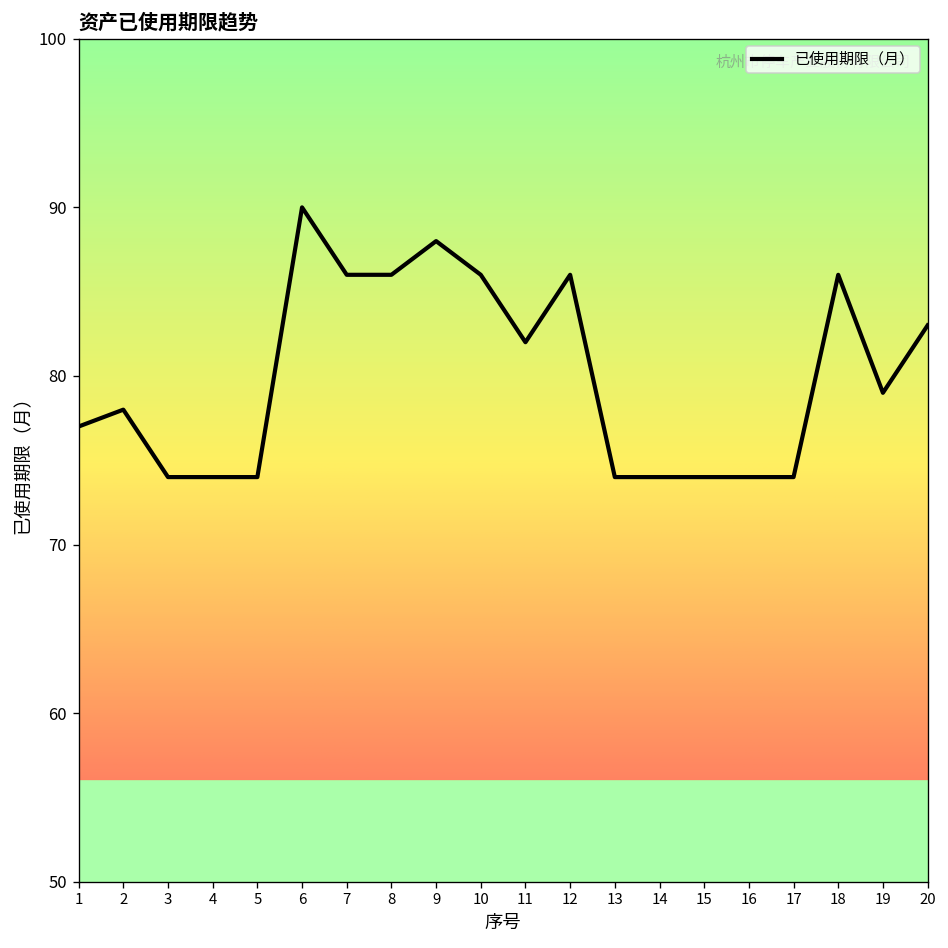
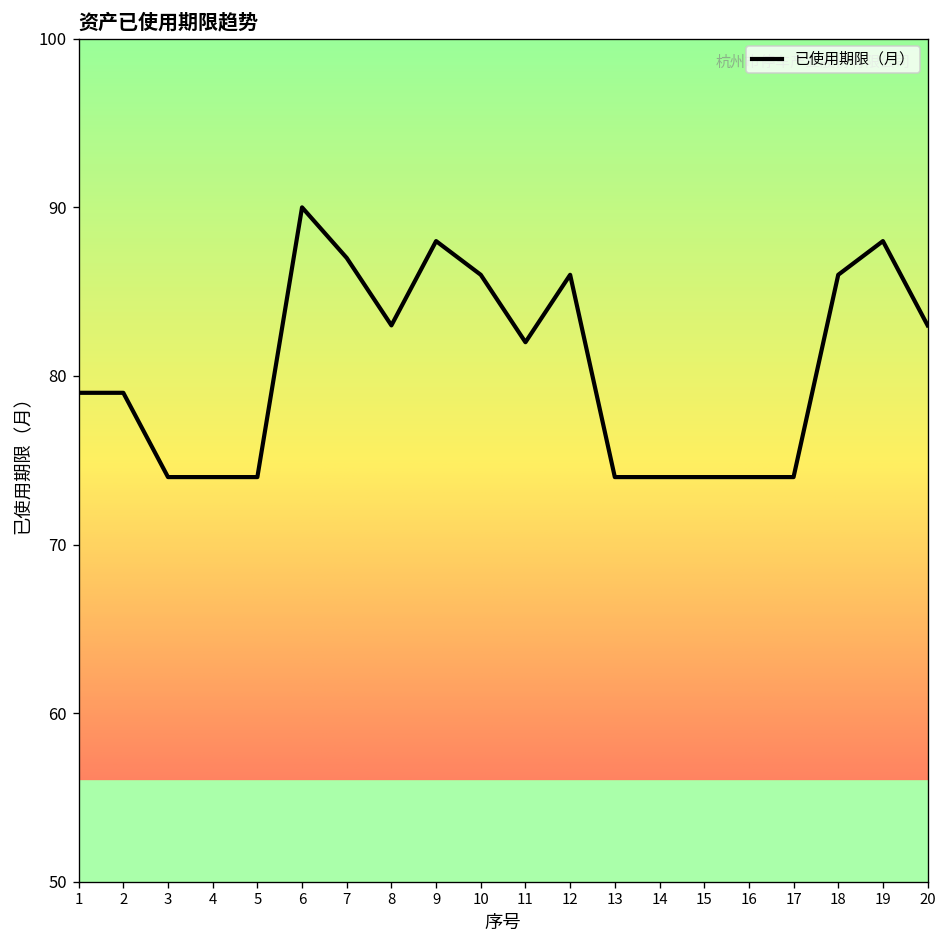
1: 77 -> 79
2: 78 -> 79
7: 86 -> 87
8: 86 -> 83
19: 79 -> 88
